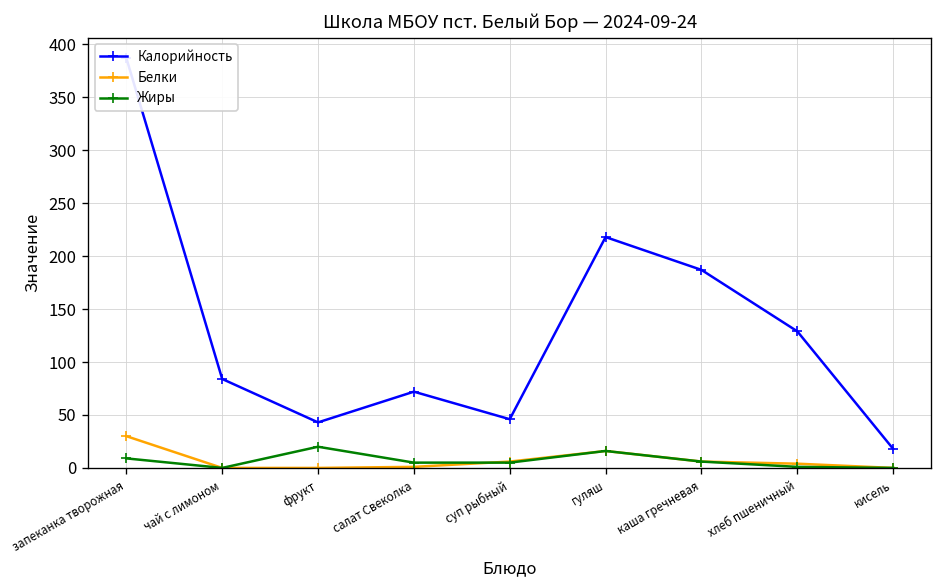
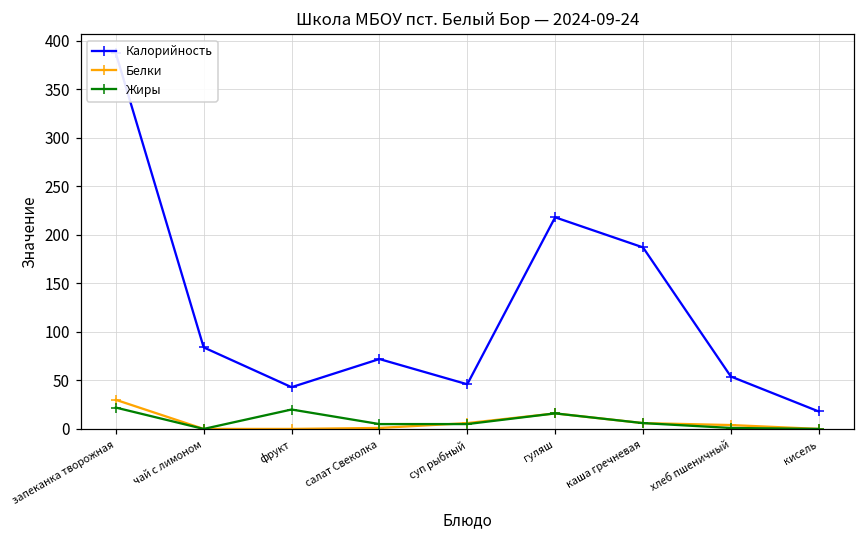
Жиры, запеканка творожная: 10 -> 20
Калорийность, хлеб пшеничный: 130 -> 50
